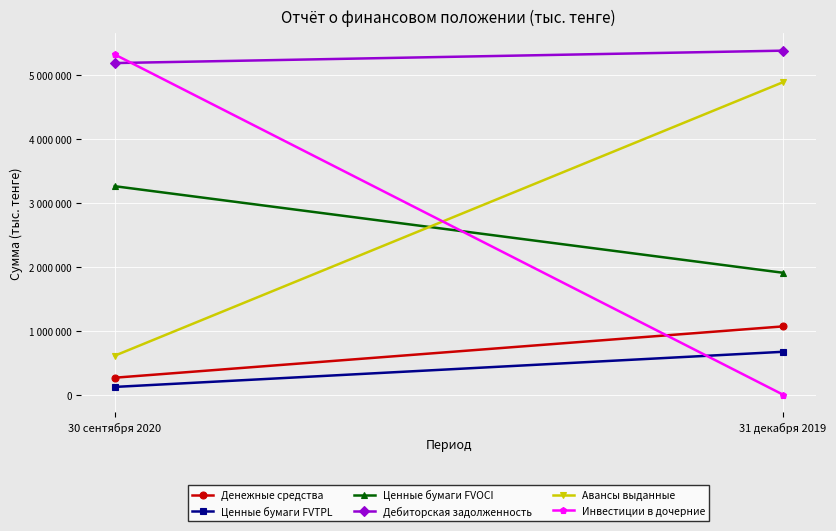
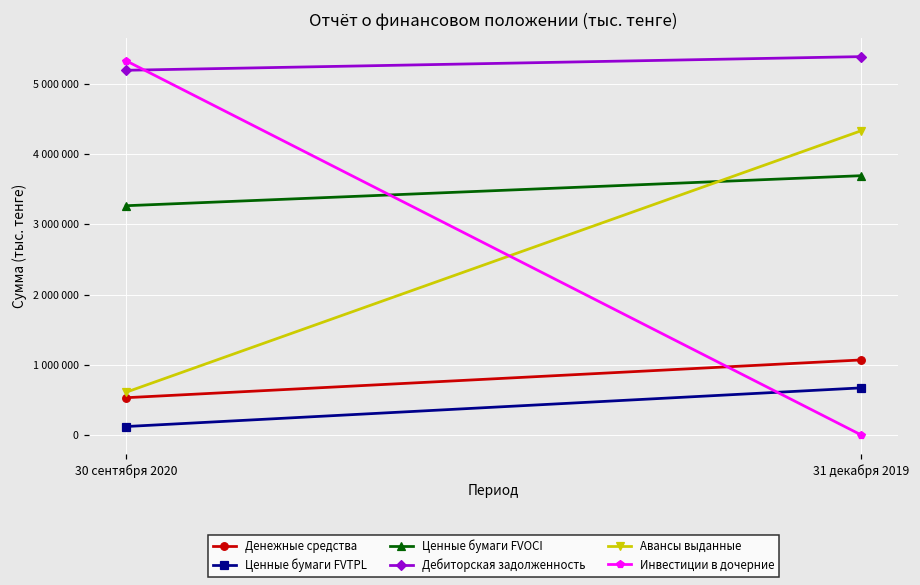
Денежные средства, 30 сентября 2020: 300000 -> 500000
Ценные бумаги FVOCI, 31 декабря 2019: 1900000 -> 3700000
Авансы выданные, 31 декабря 2019: 4900000 -> 4300000
